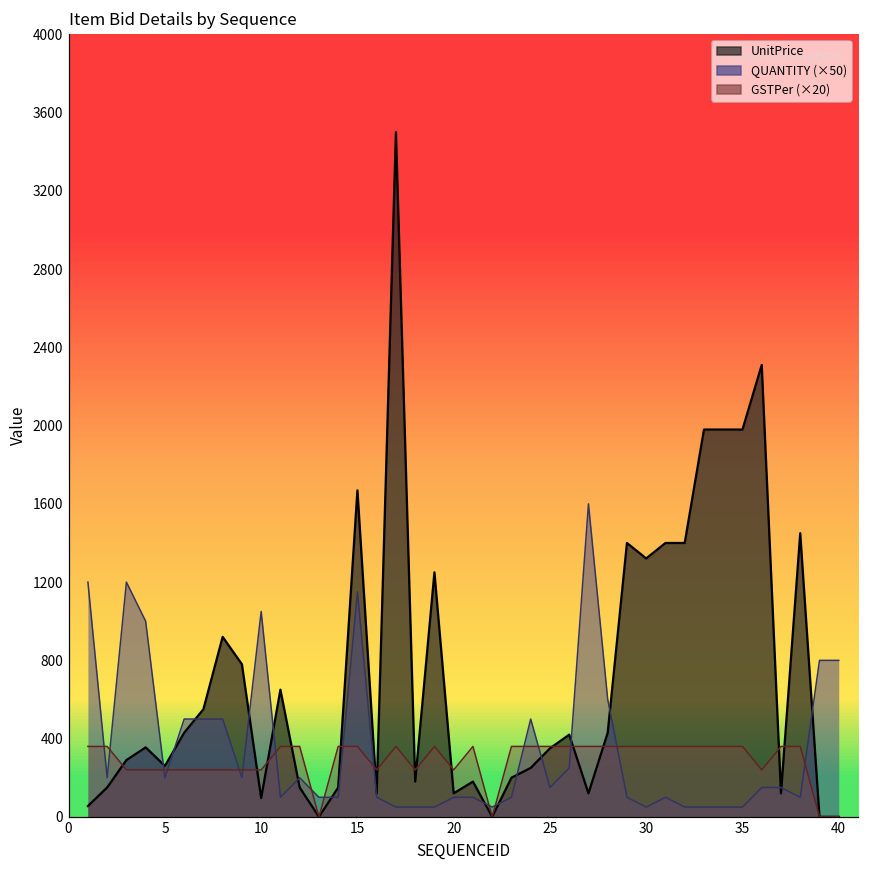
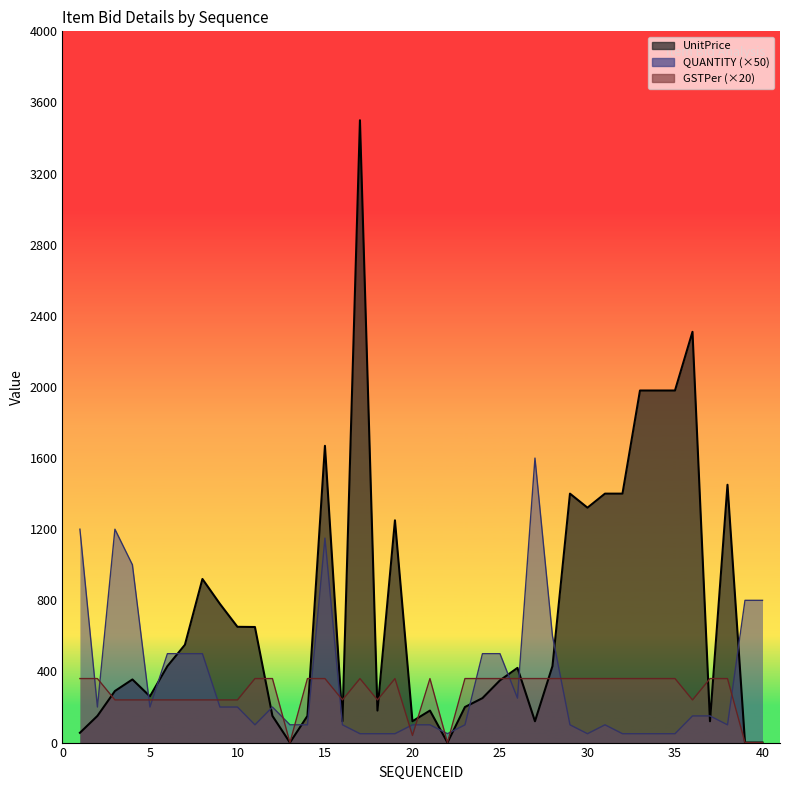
UnitPrice, 10: 100 -> 650
QUANTITY (×50), 10: 1050 -> 200
GSTPer (×20), 20: 240 -> 40
QUANTITY (×50), 25: 150 -> 500
